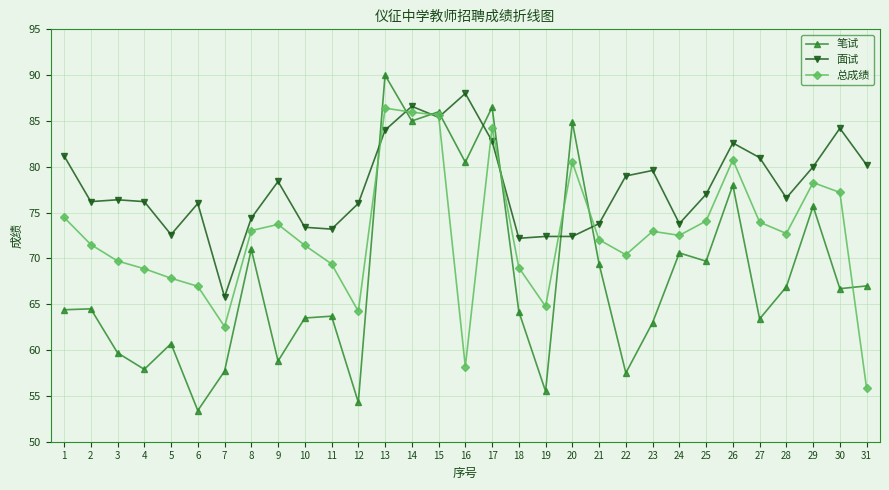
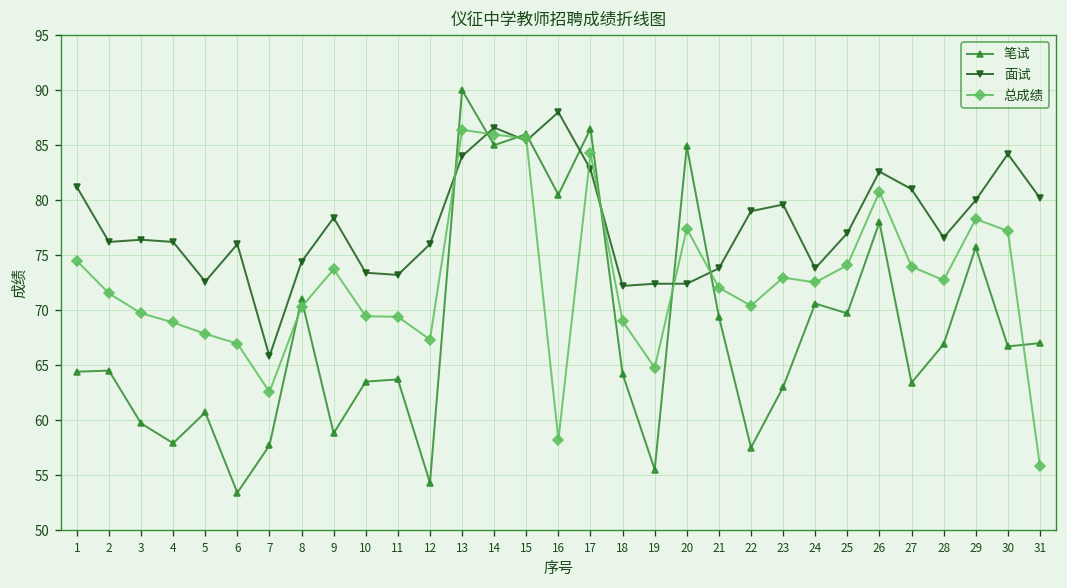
总成绩, 8: 73 -> 70
总成绩, 10: 71 -> 69
总成绩, 12: 64 -> 67
总成绩, 20: 81 -> 77
